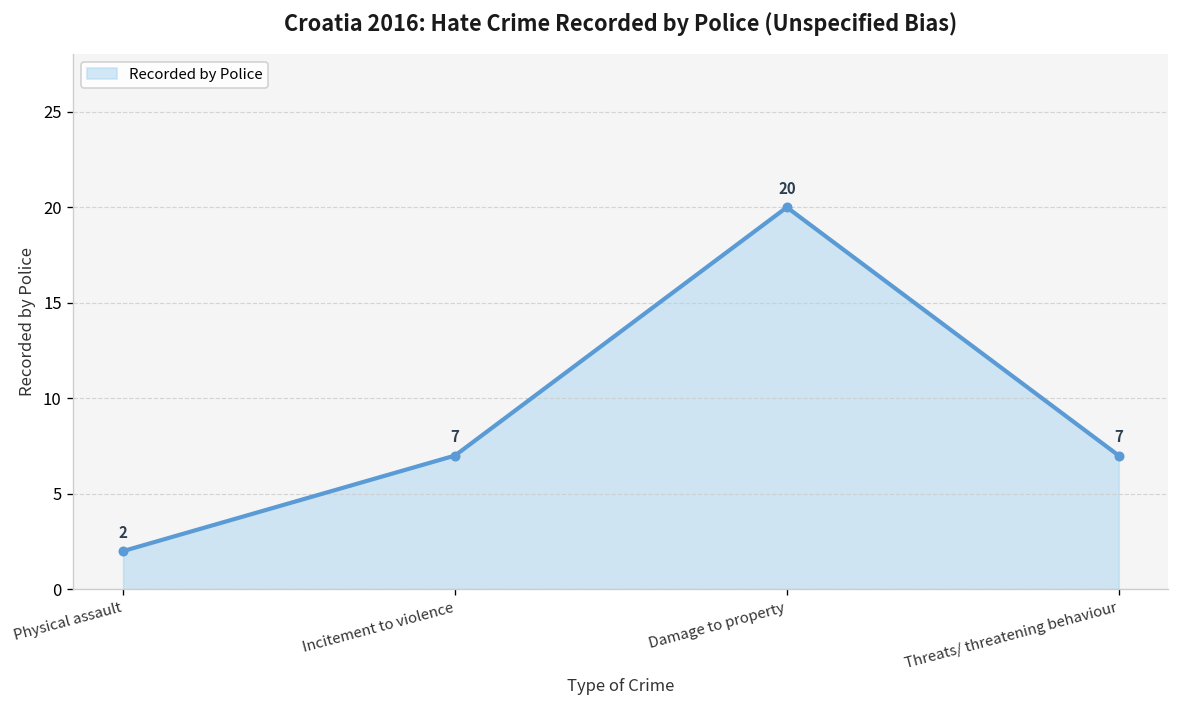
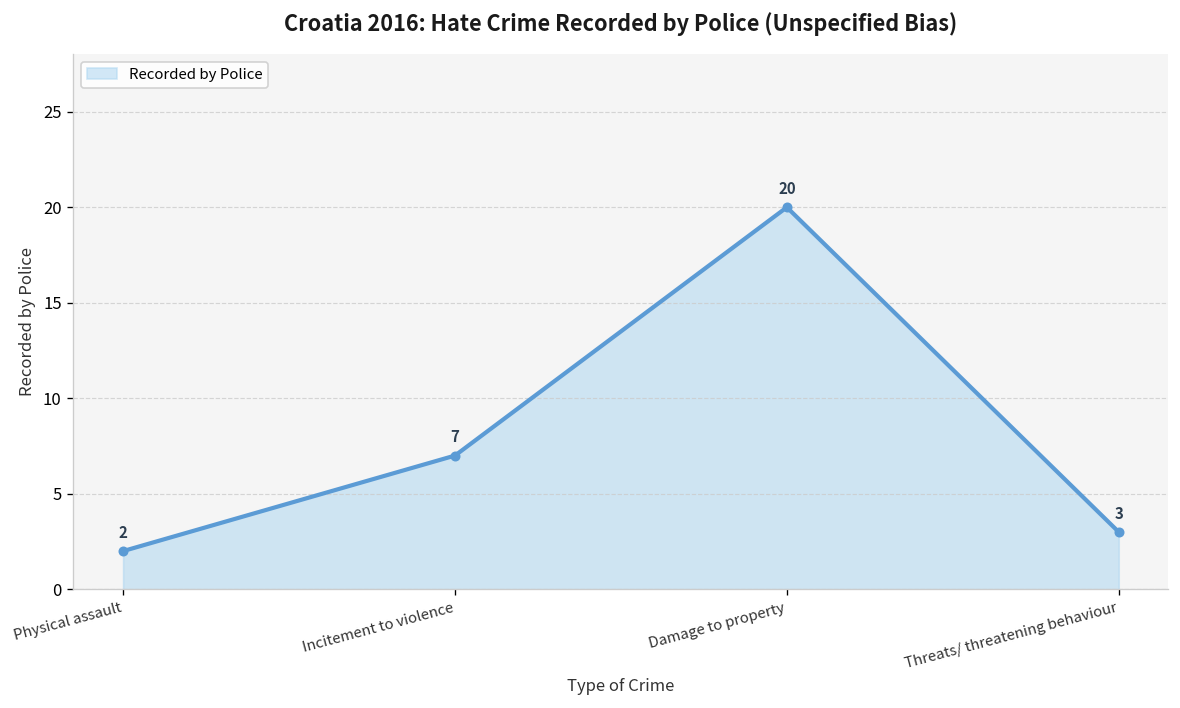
Threats/ threatening behaviour: 7 -> 3
